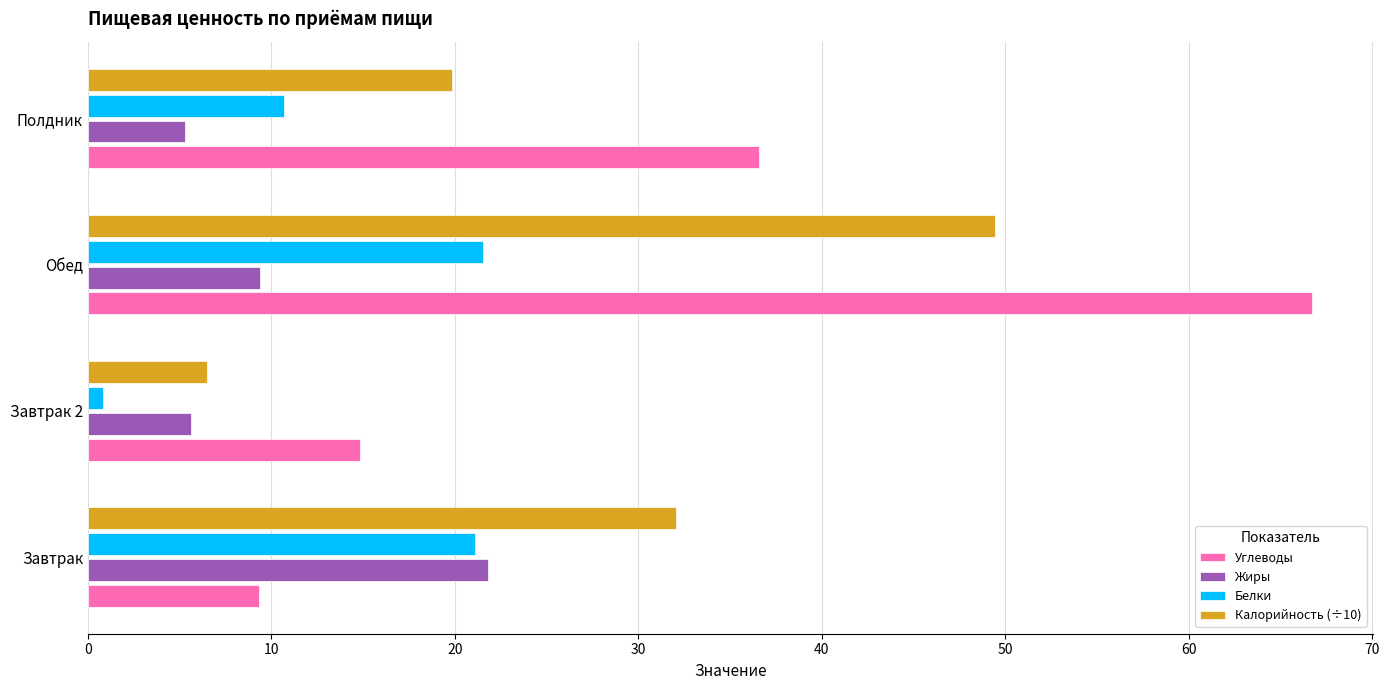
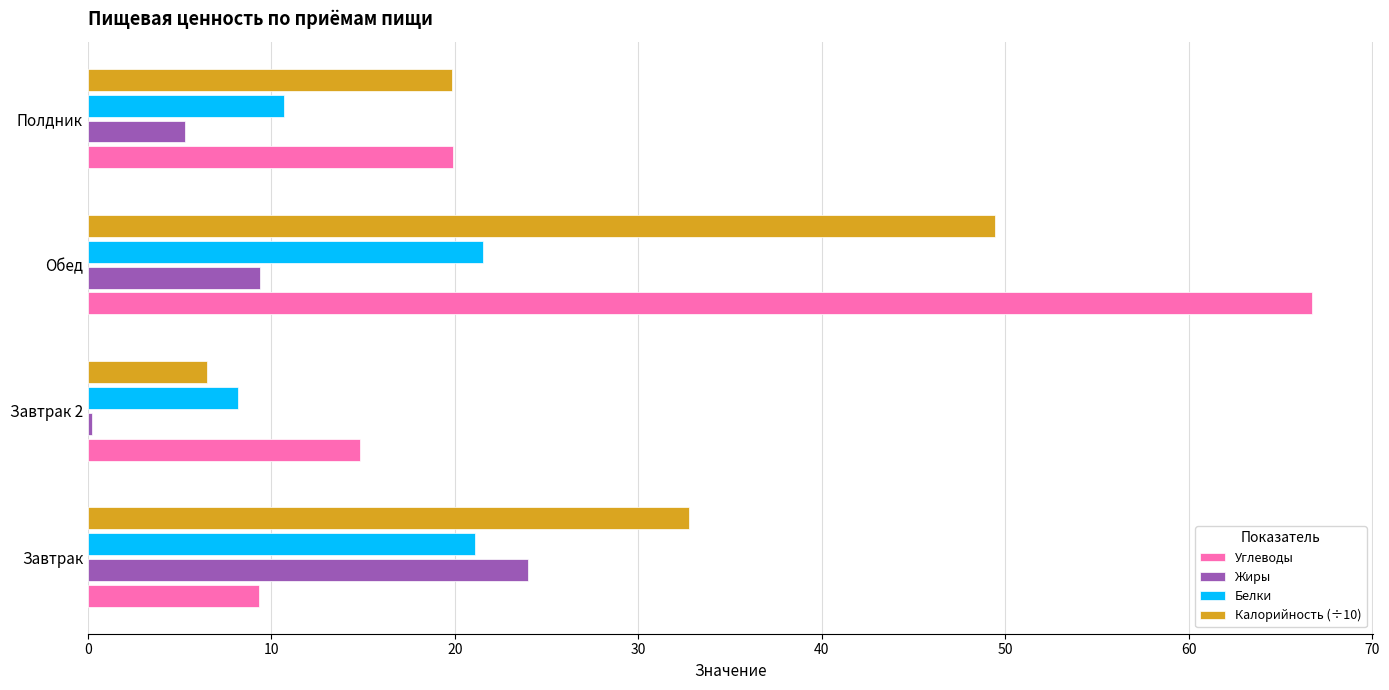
Углеводы, Полдник: 36.6 -> 19.9
Белки, Завтрак 2: 0.8 -> 8.2
Жиры, Завтрак 2: 5.6 -> 0.2
Калорийность (÷10), Завтрак: 32.0 -> 32.7
Жиры, Завтрак: 21.8 -> 24.0
